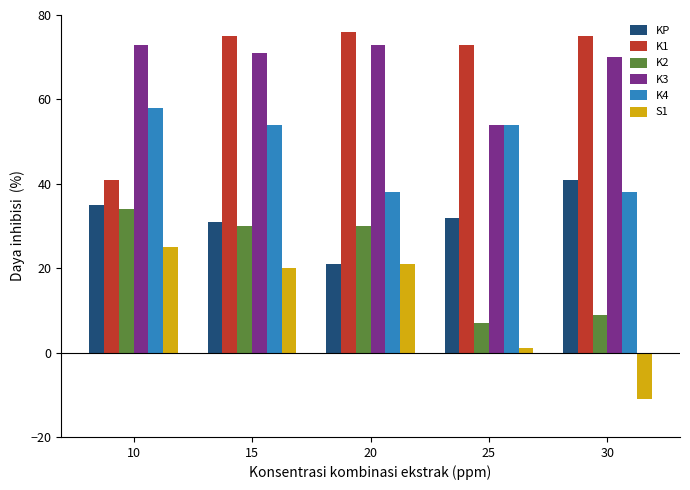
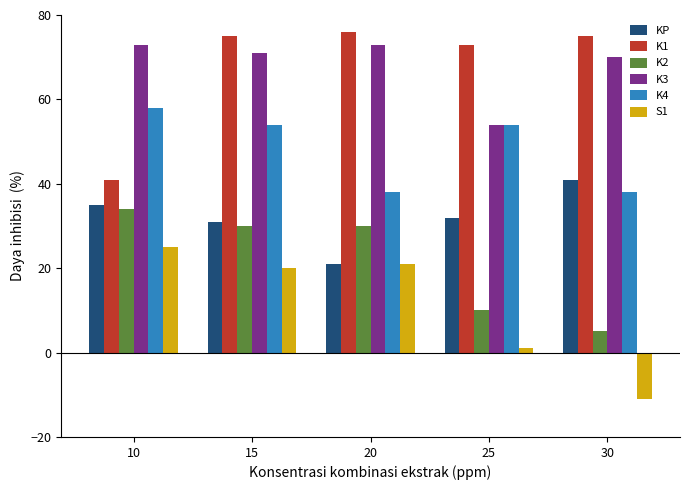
K2, 25: 7 -> 10
K2, 30: 9 -> 5
